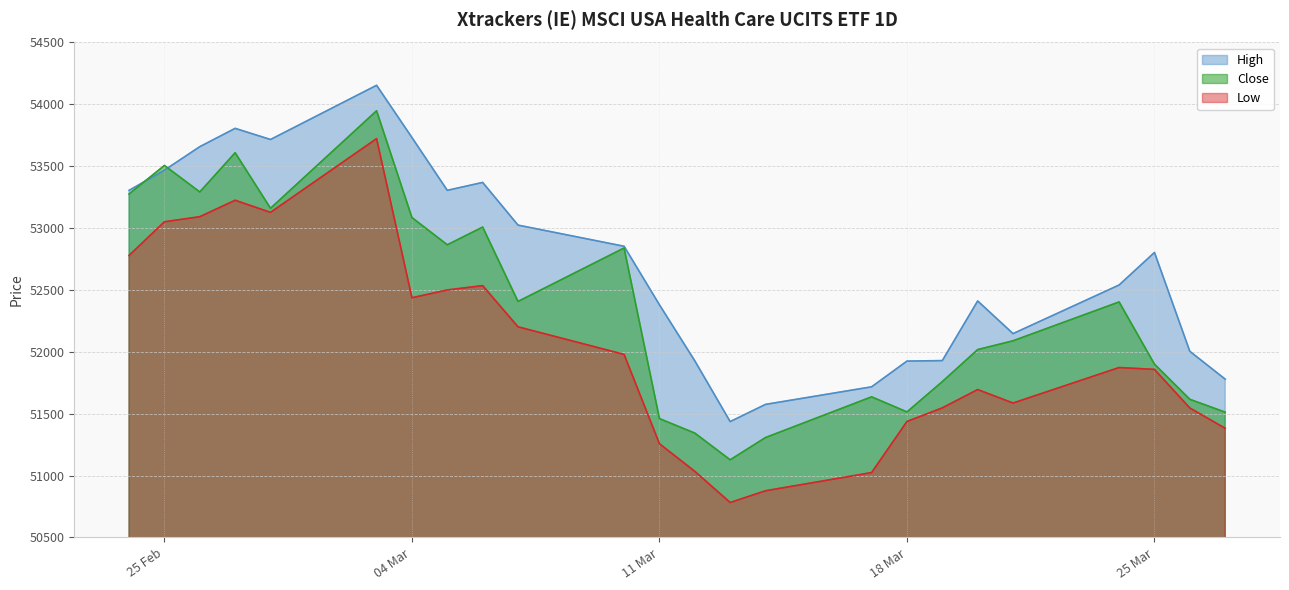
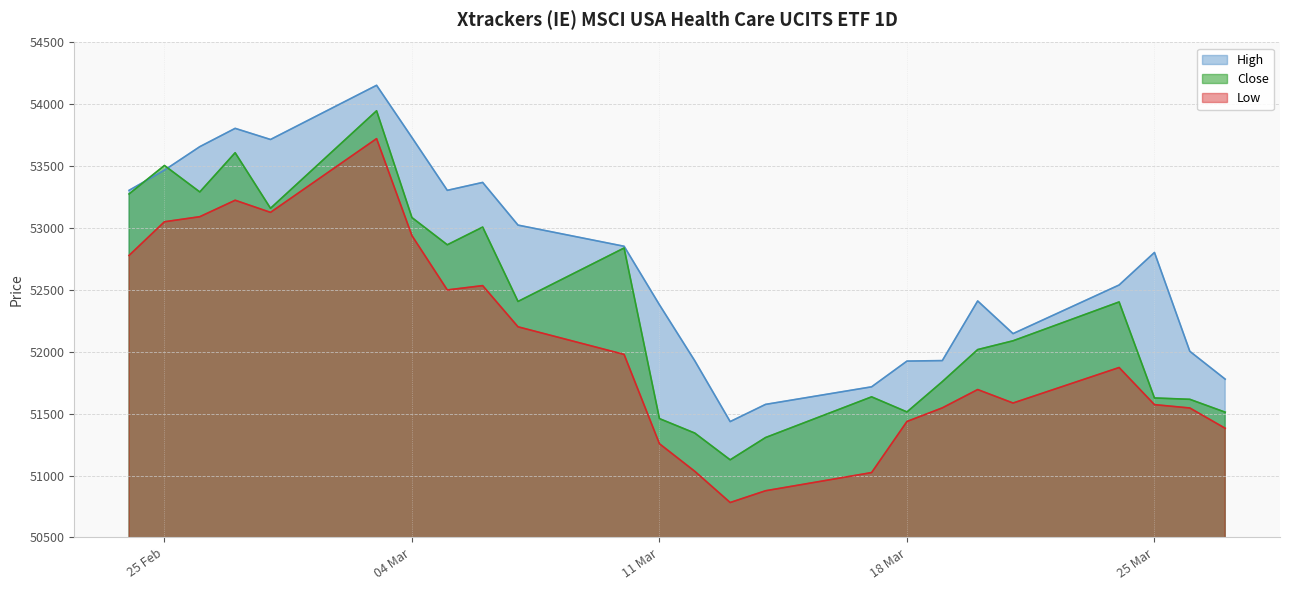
Low, 04 Mar: 52440 -> 52940
Close, 25 Mar: 51900 -> 51630
Low, 25 Mar: 51860 -> 51570
